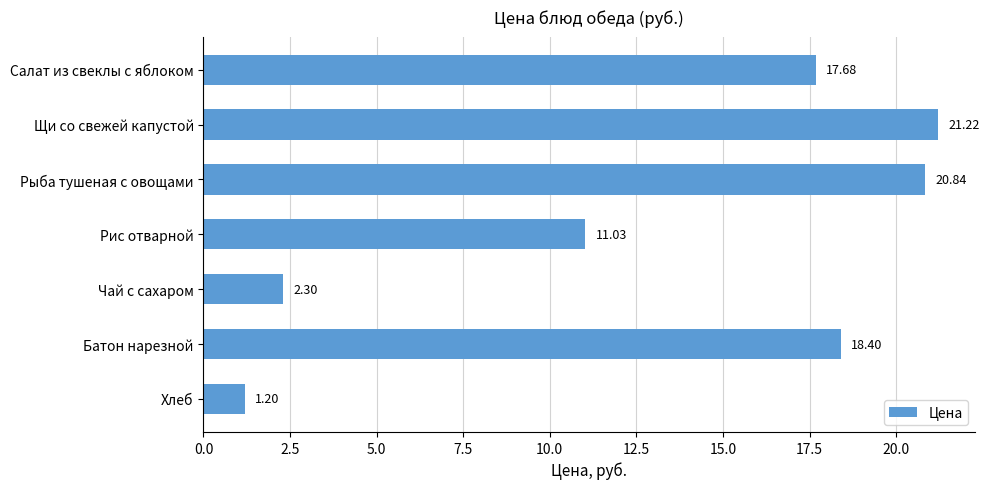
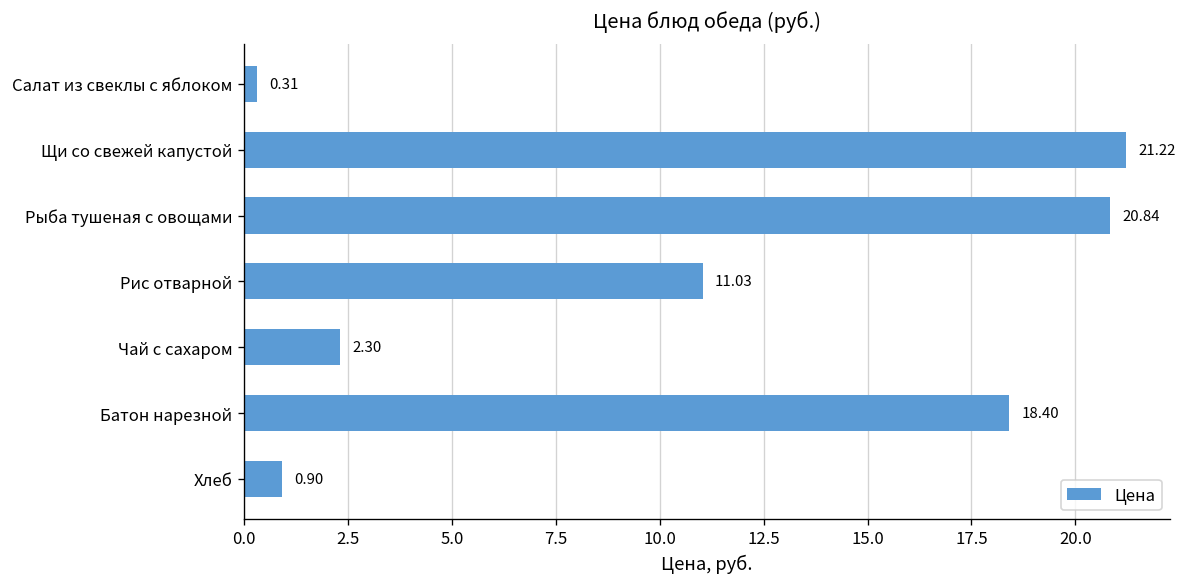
Салат из свеклы с яблоком: 17.68 -> 0.31
Хлеб: 1.20 -> 0.90
